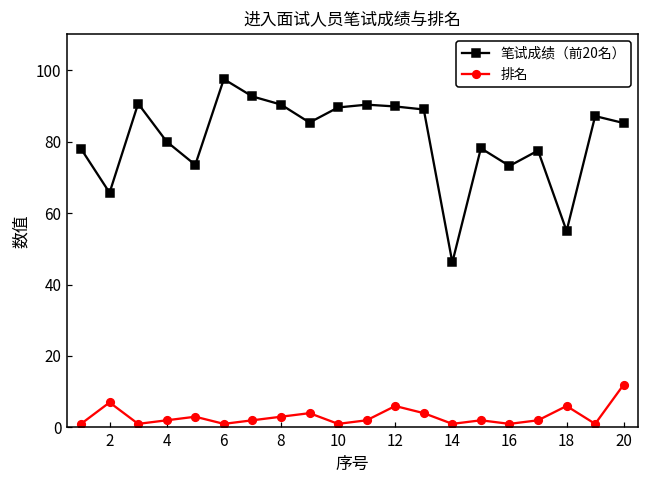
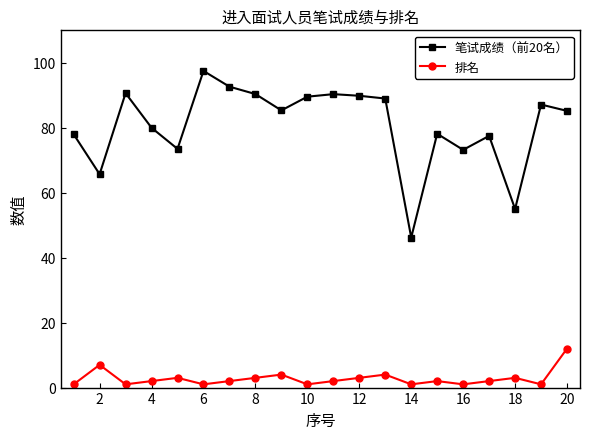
排名, 12: 6 -> 3
排名, 18: 6 -> 3
